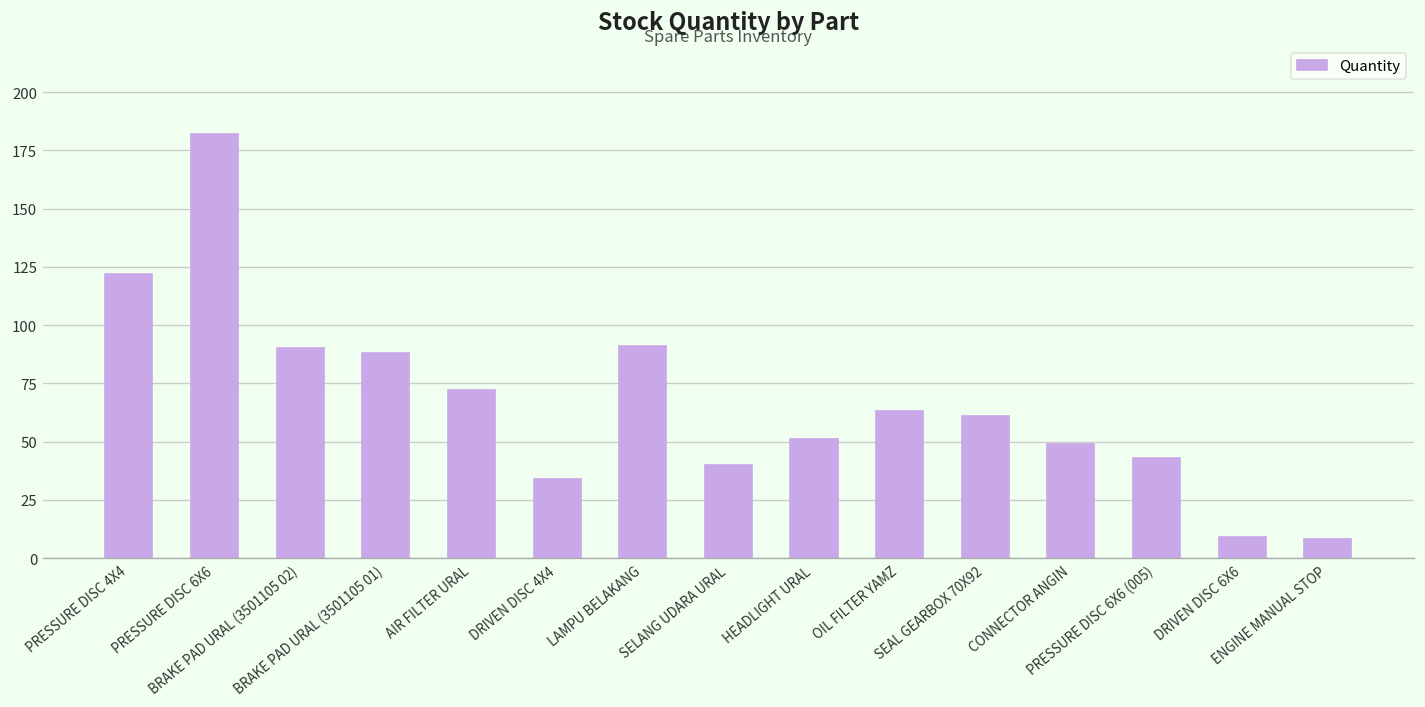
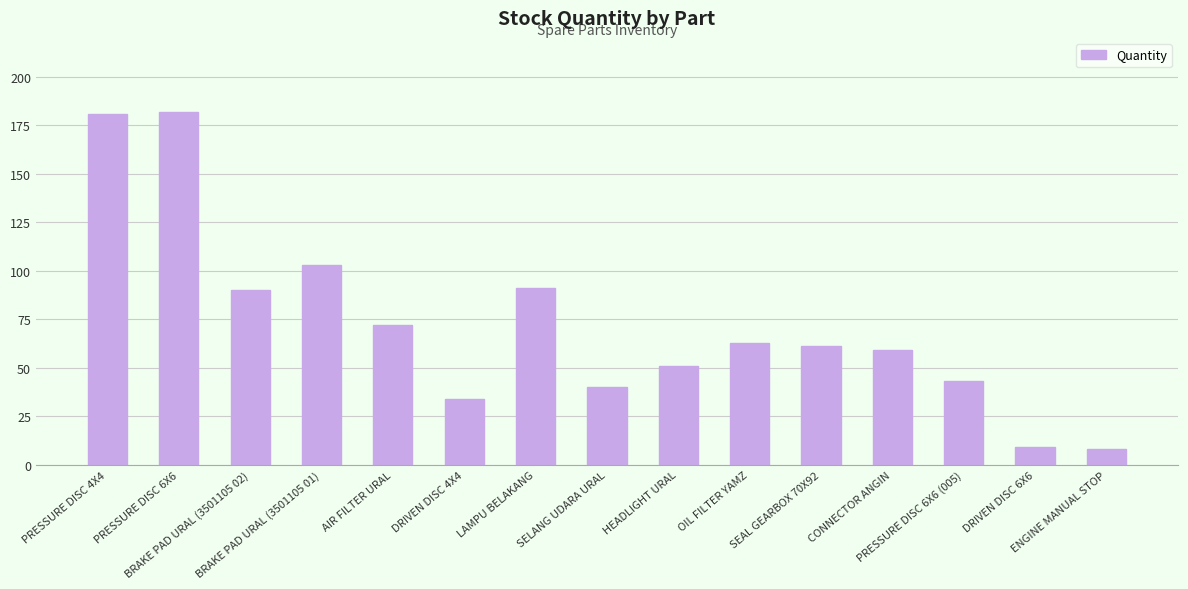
PRESSURE DISC 4X4: 122 -> 181
BRAKE PAD URAL (3501105 01): 88 -> 103
CONNECTOR ANGIN: 49 -> 59
